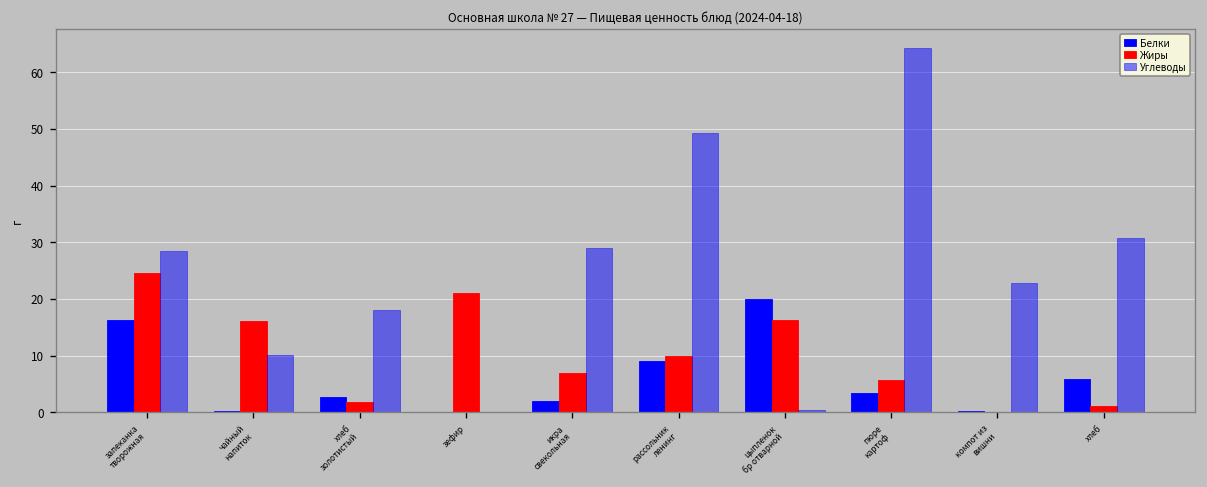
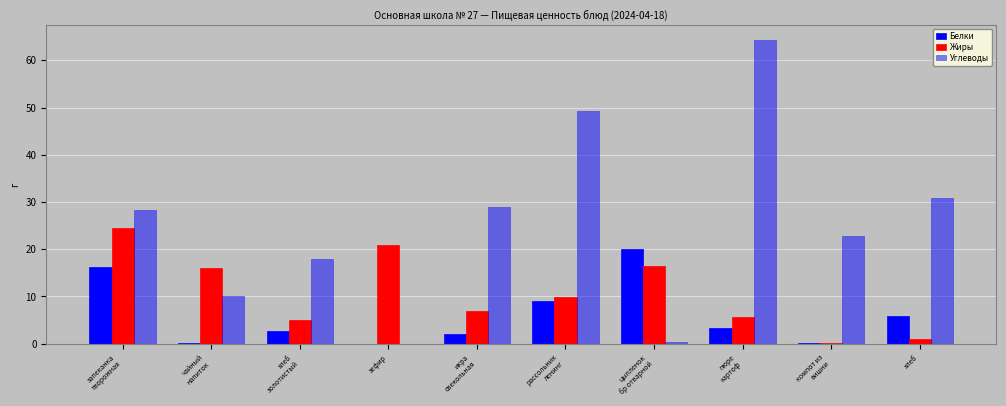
Жиры, хлеб золотистый: 2 -> 5
